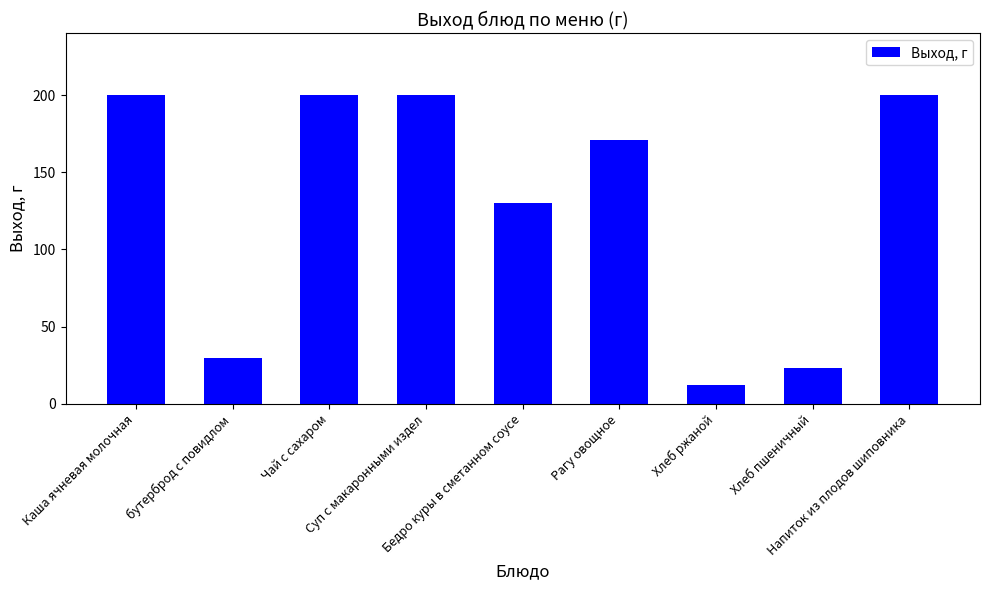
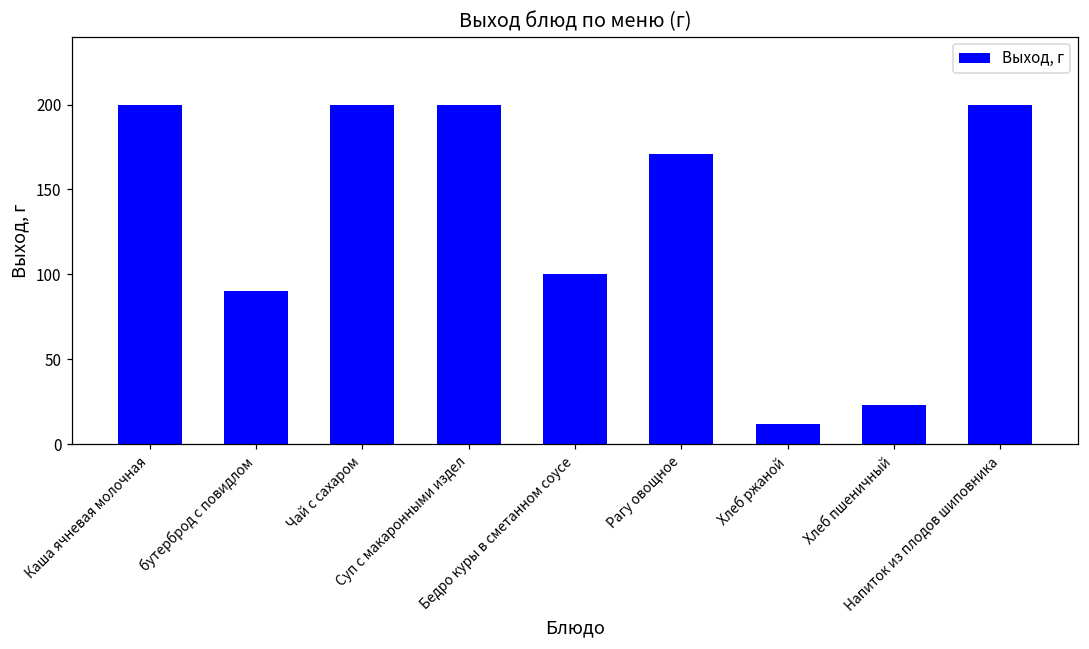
бутерброд с повидлом: 30 -> 90
Бедро куры в сметанном соусе: 130 -> 100
